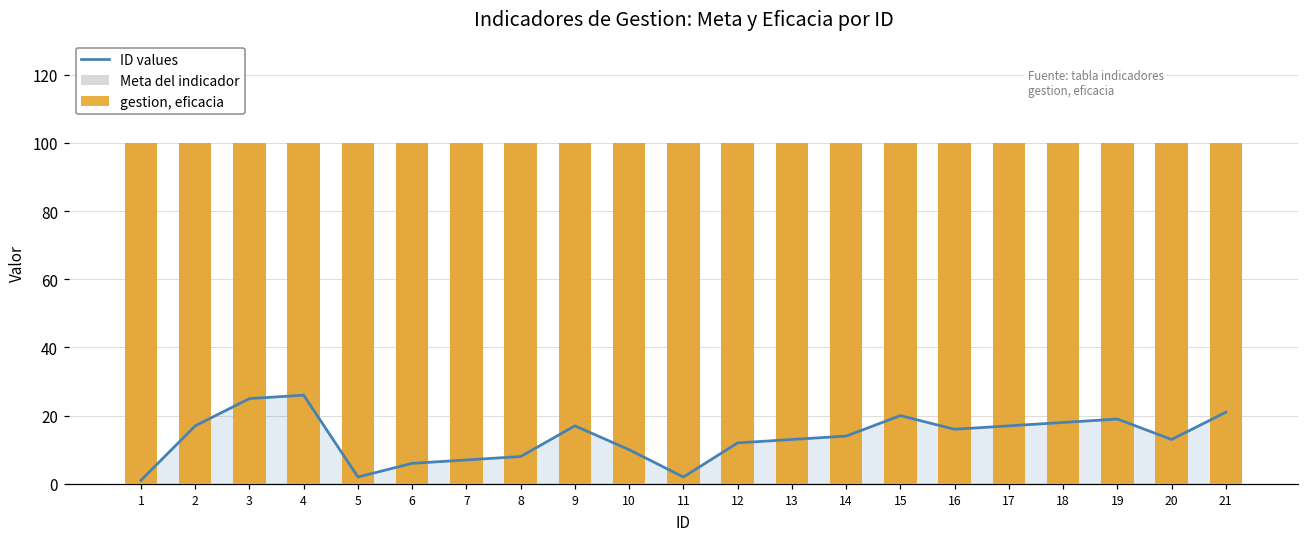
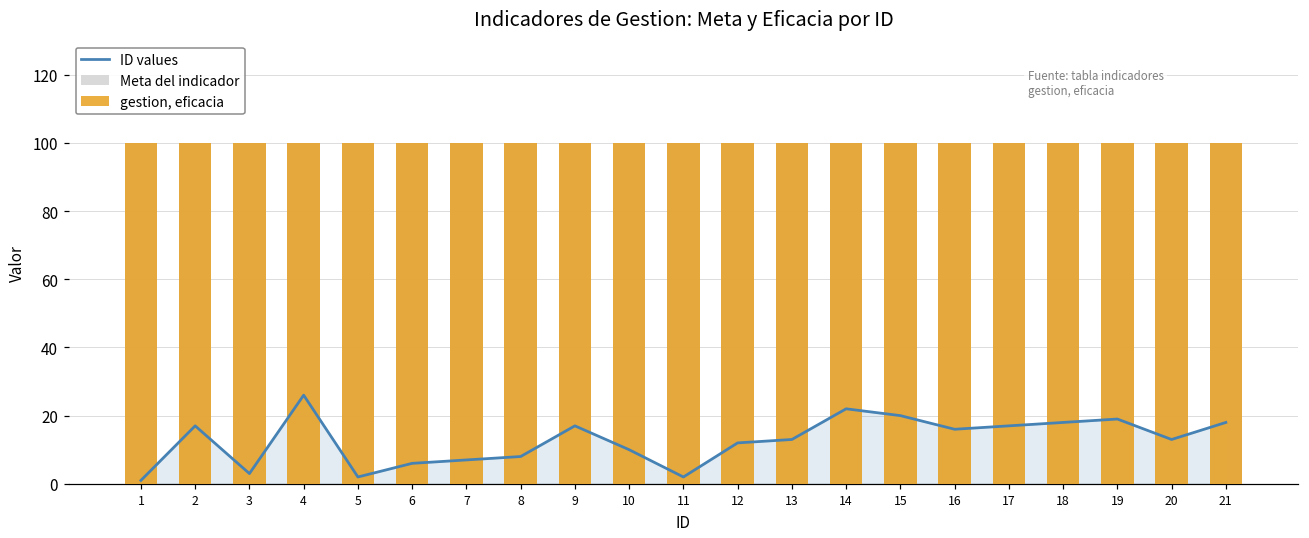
ID values, 3: 25 -> 3
ID values, 14: 14 -> 22
ID values, 21: 21 -> 18
